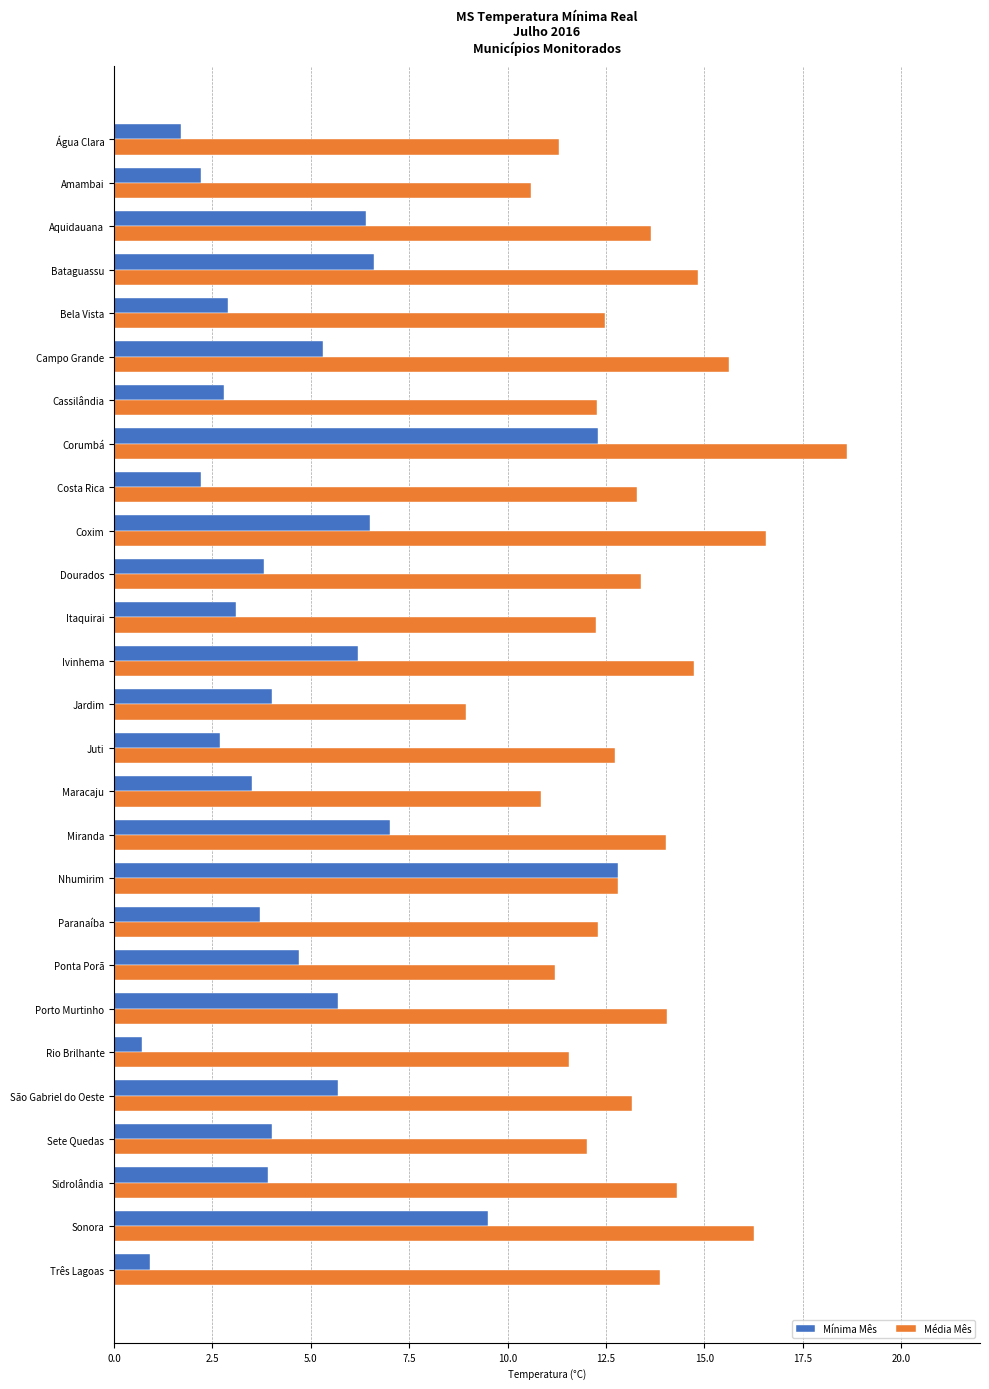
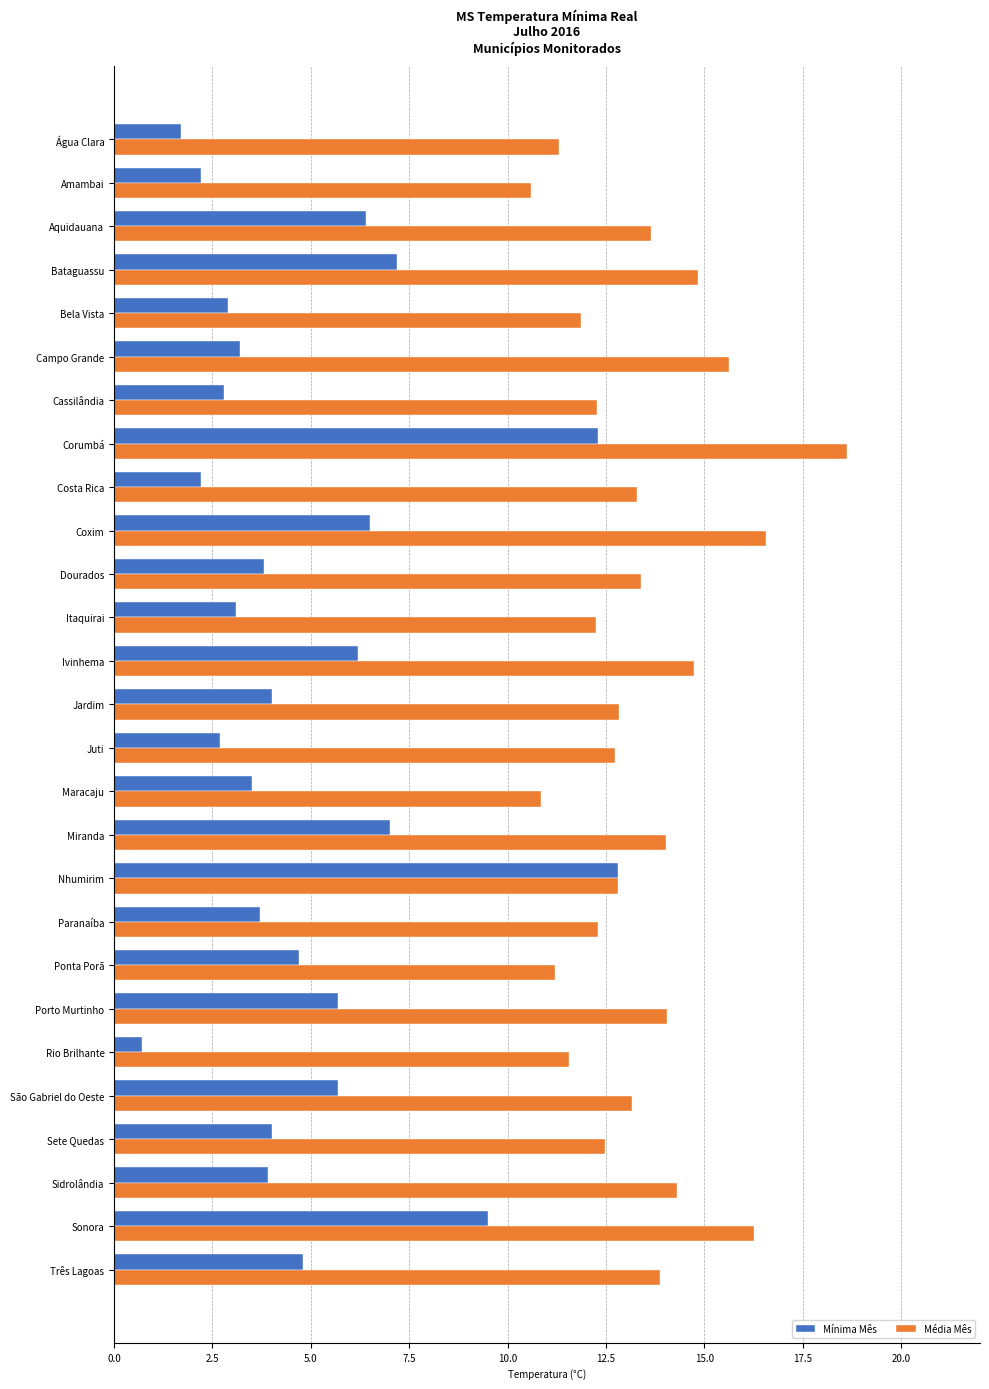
Mínima Mês, Bataguassu: 6.6 -> 7.2
Média Mês, Bela Vista: 12.5 -> 11.9
Mínima Mês, Campo Grande: 5.3 -> 3.2
Média Mês, Jardim: 8.9 -> 12.8
Média Mês, Sete Quedas: 12.0 -> 12.5
Mínima Mês, Três Lagoas: 0.9 -> 4.8
